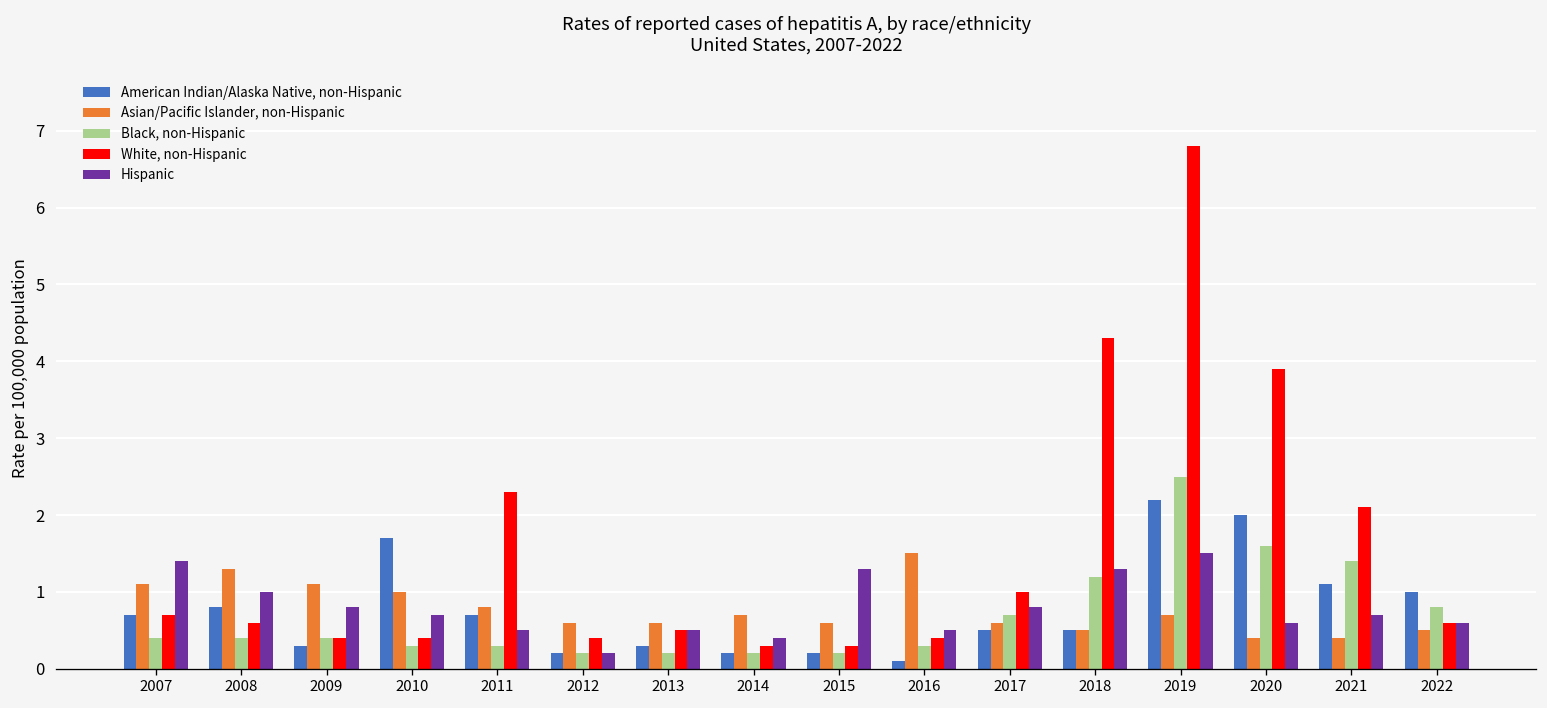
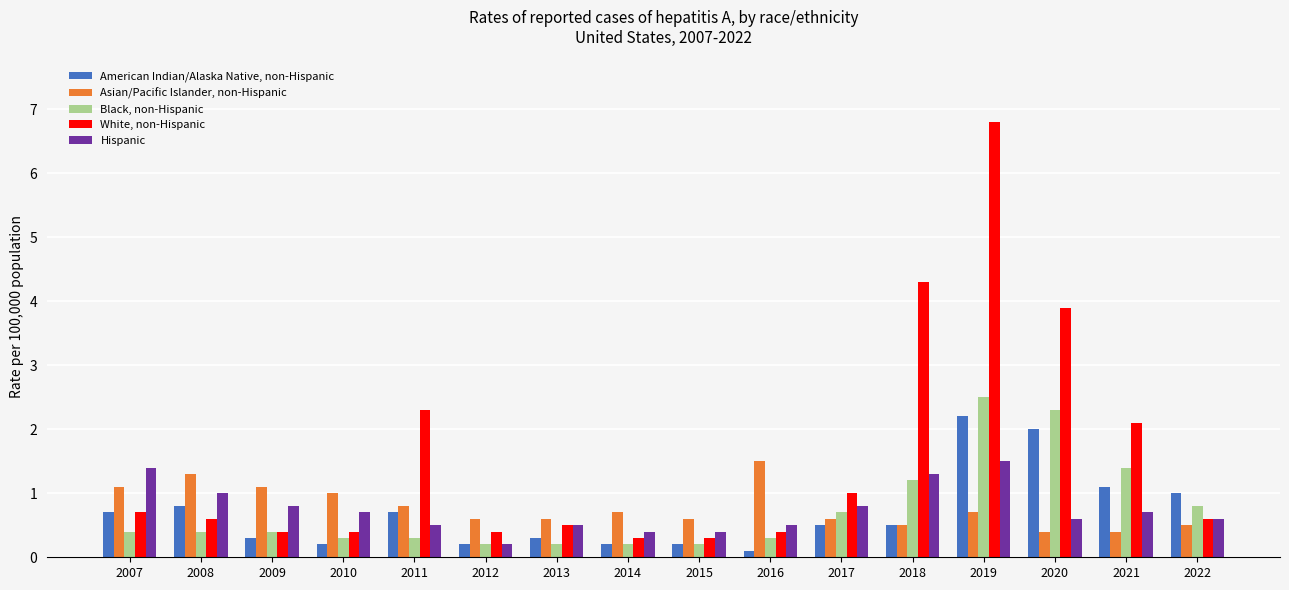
American Indian/Alaska Native, non-Hispanic, 2010: 1.7 -> 0.2
Hispanic, 2015: 1.3 -> 0.4
Black, non-Hispanic, 2020: 1.6 -> 2.3
